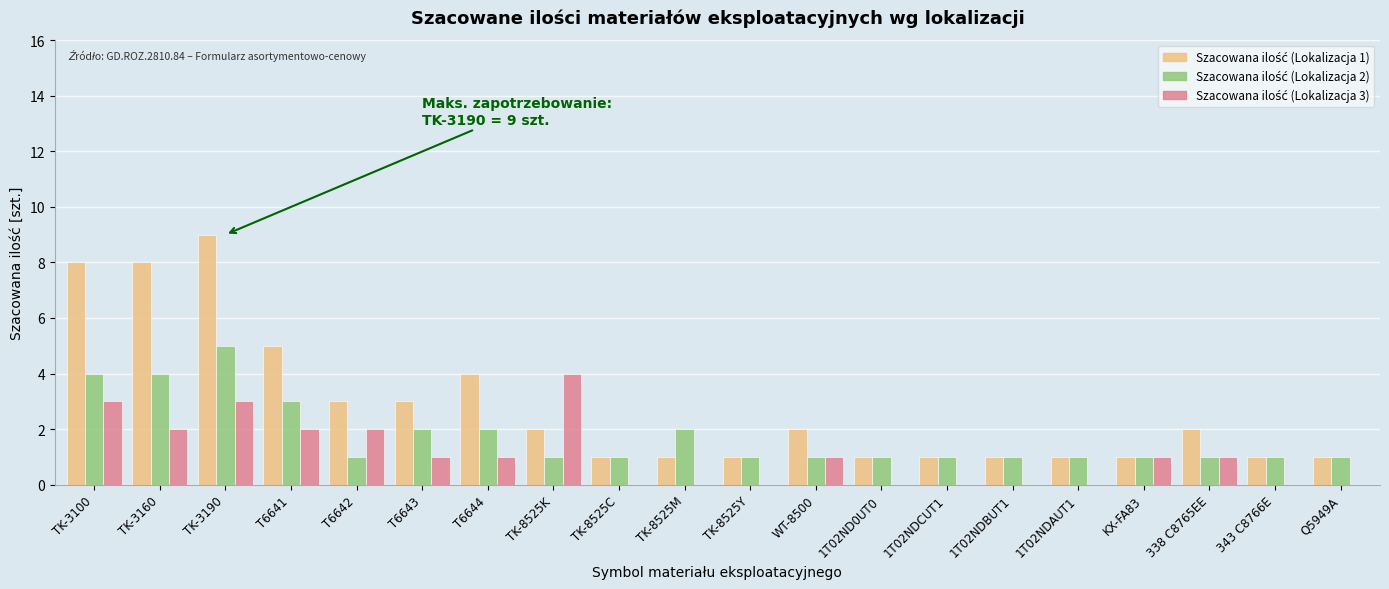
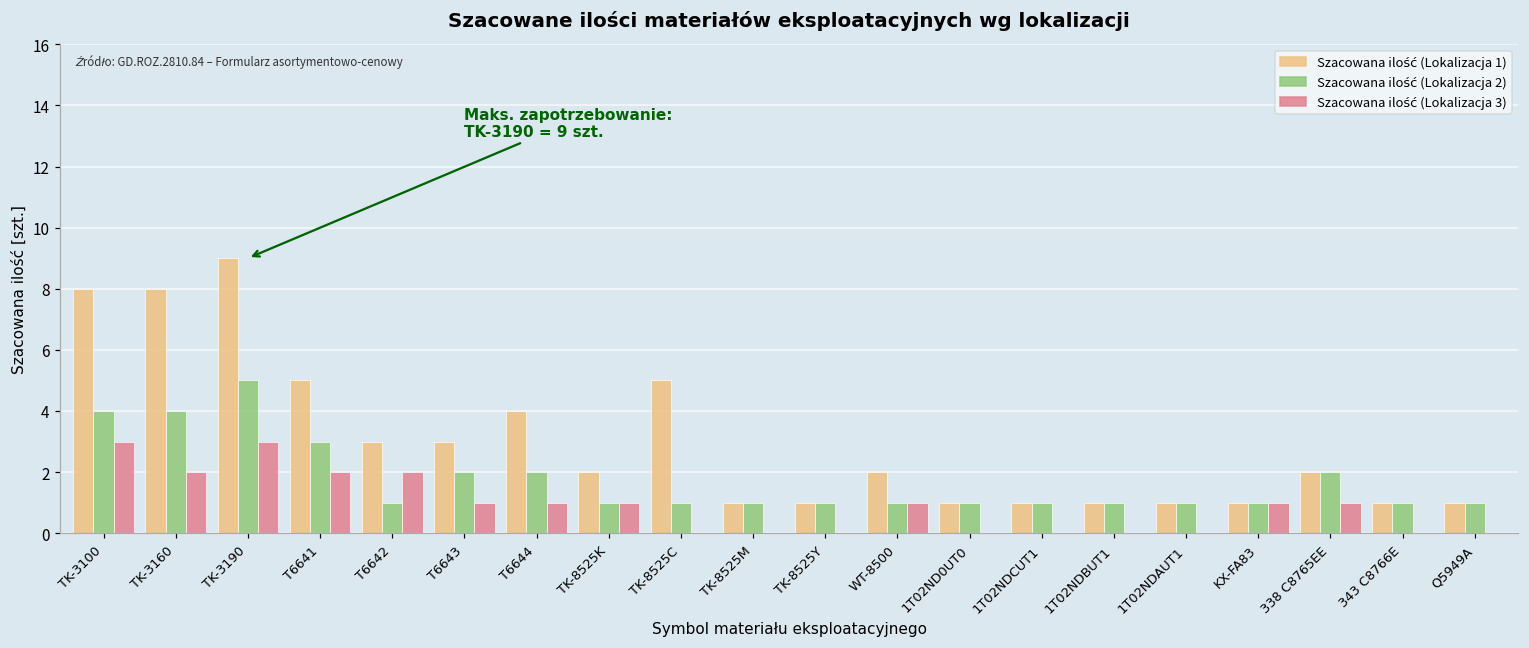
Szacowana ilość (Lokalizacja 3), TK-8525K: 4 -> 1
Szacowana ilość (Lokalizacja 1), TK-8525C: 1 -> 5
Szacowana ilość (Lokalizacja 2), TK-8525M: 2 -> 1
Szacowana ilość (Lokalizacja 2), 338 C8765EE: 1 -> 2
